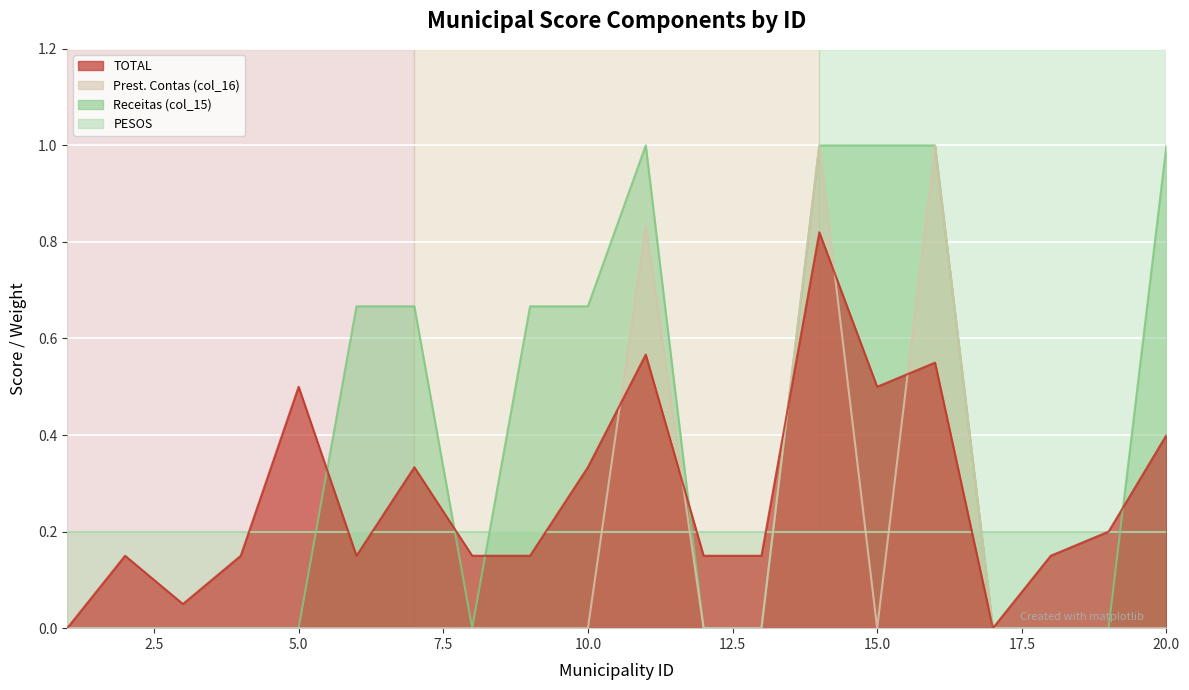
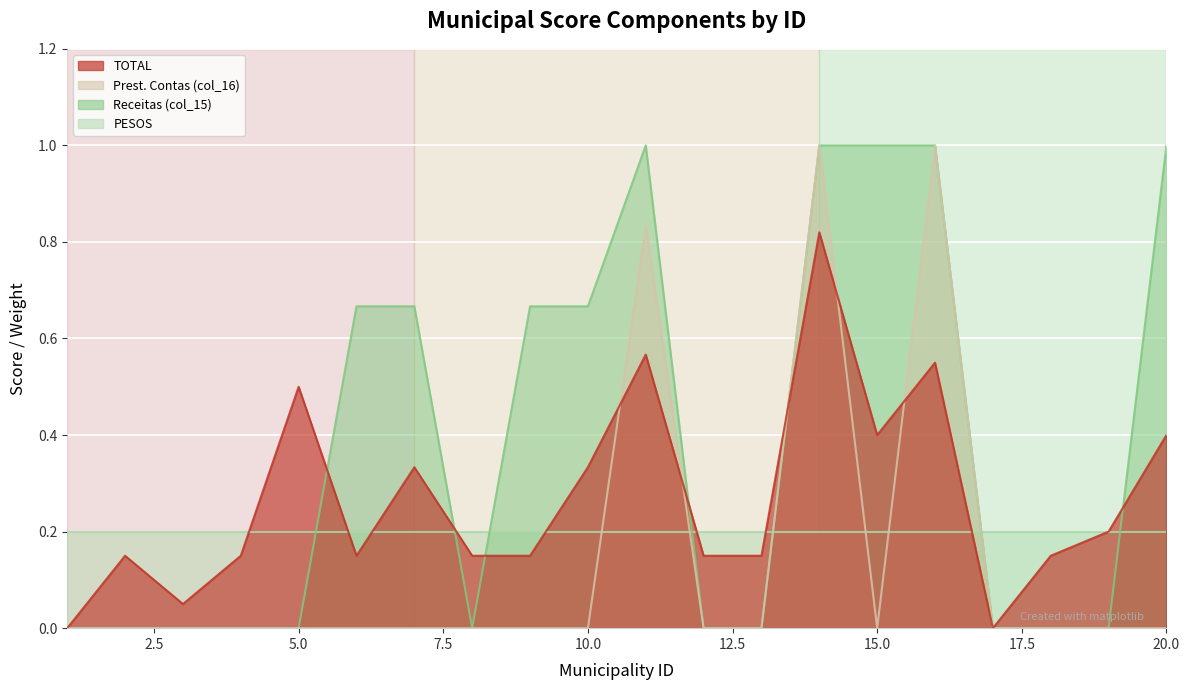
TOTAL, 15.0: 0.5 -> 0.4
